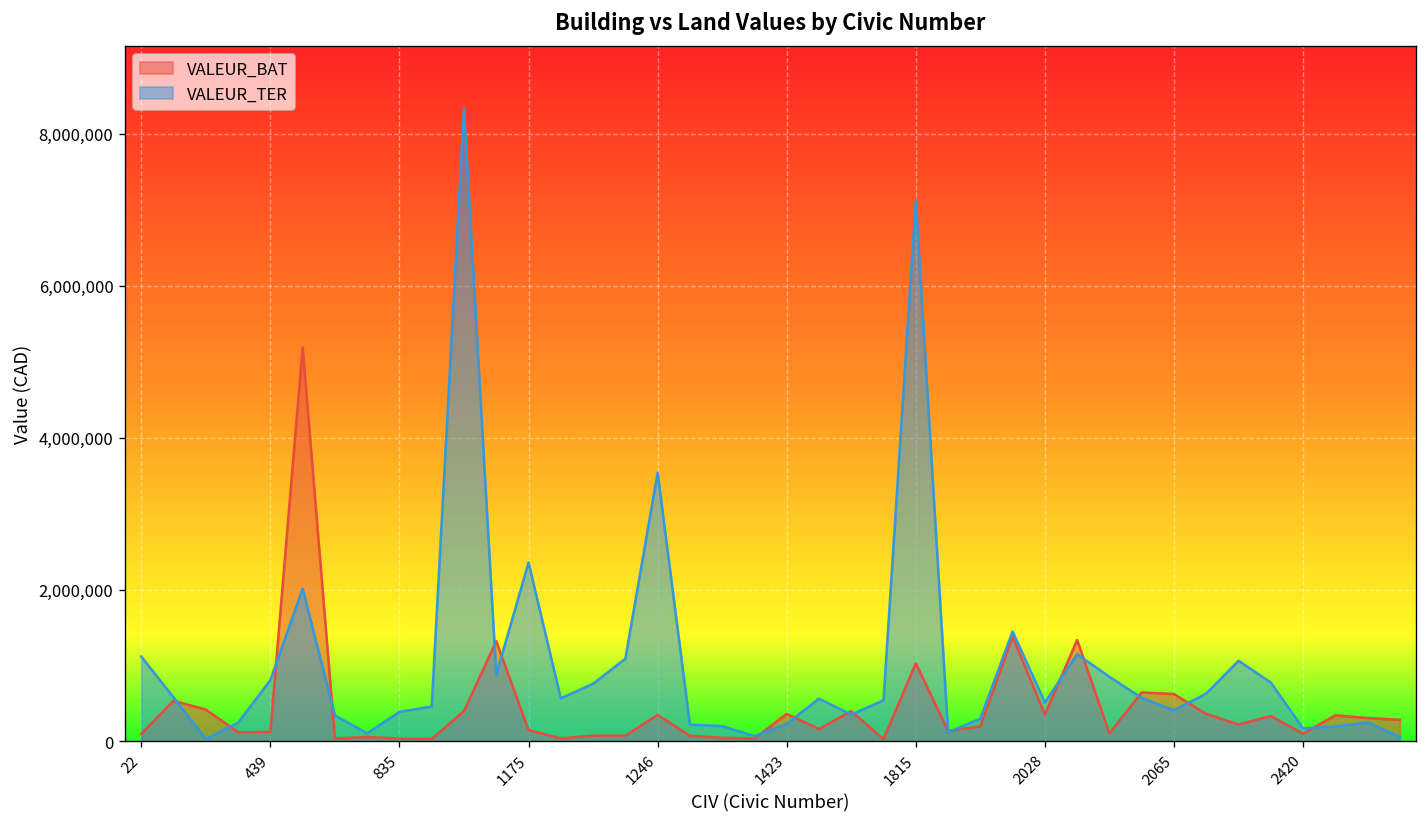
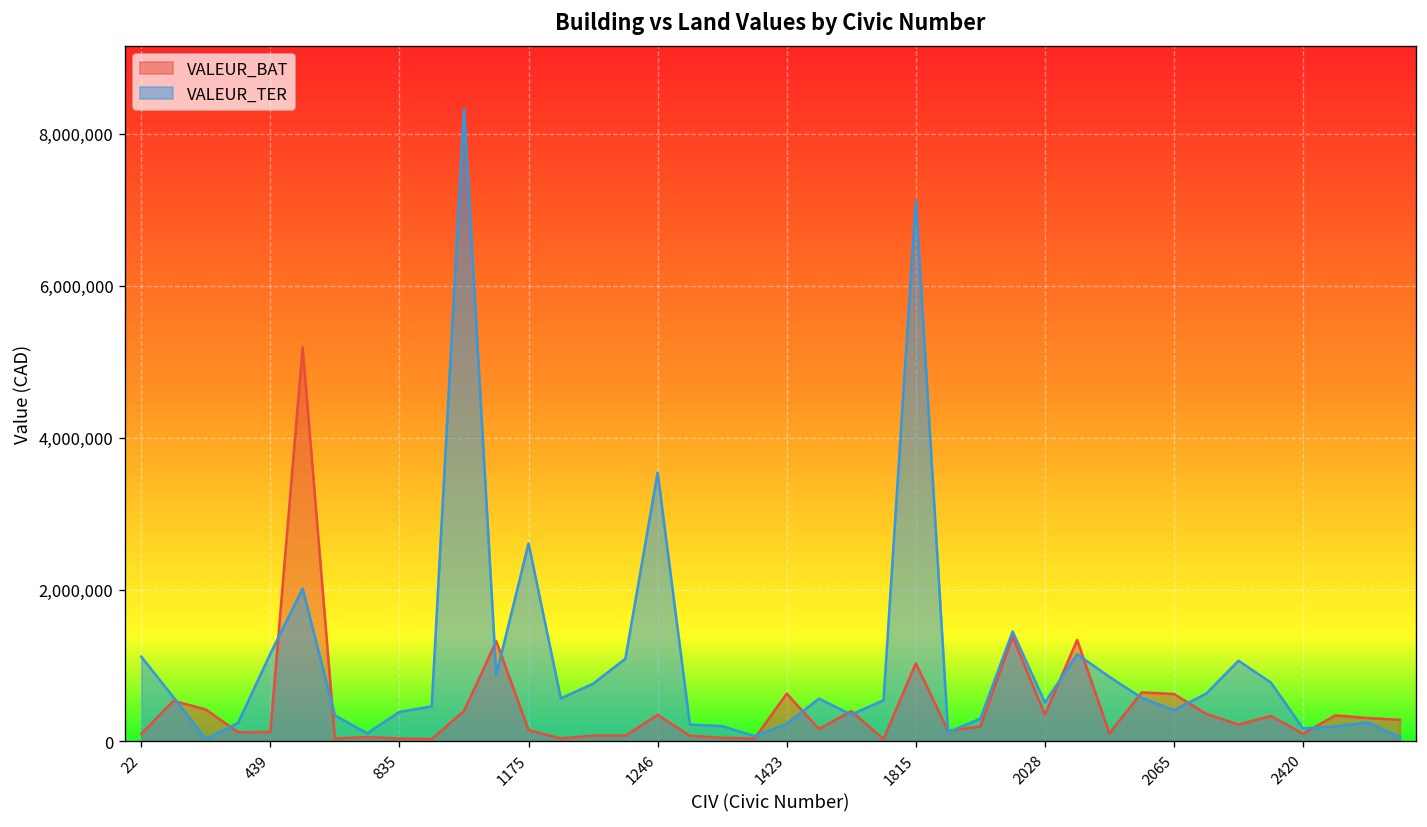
VALEUR_TER, 439: 800,000 -> 1,200,000
VALEUR_TER, 1175: 2,400,000 -> 2,600,000
VALEUR_BAT, 1423: 400,000 -> 600,000
